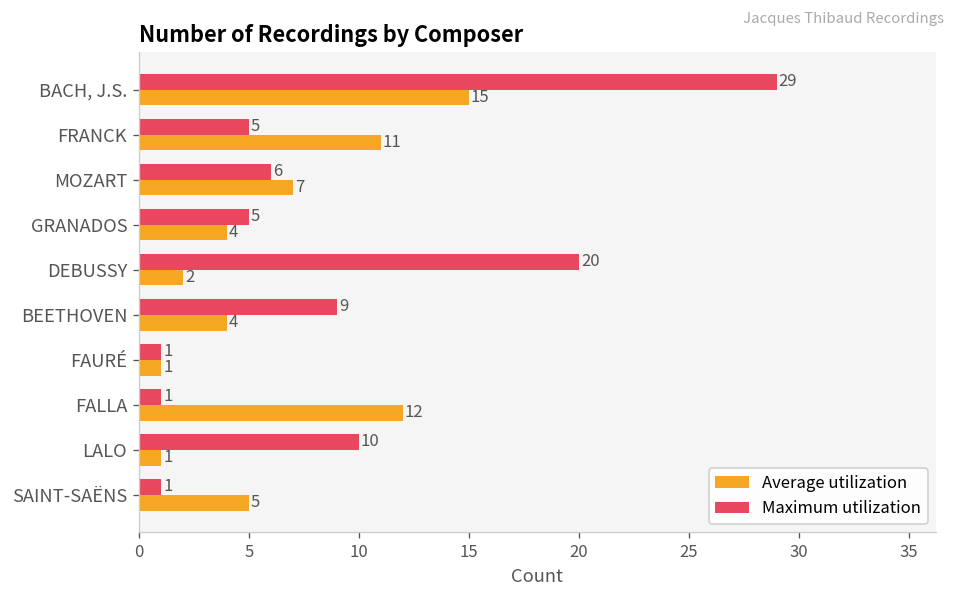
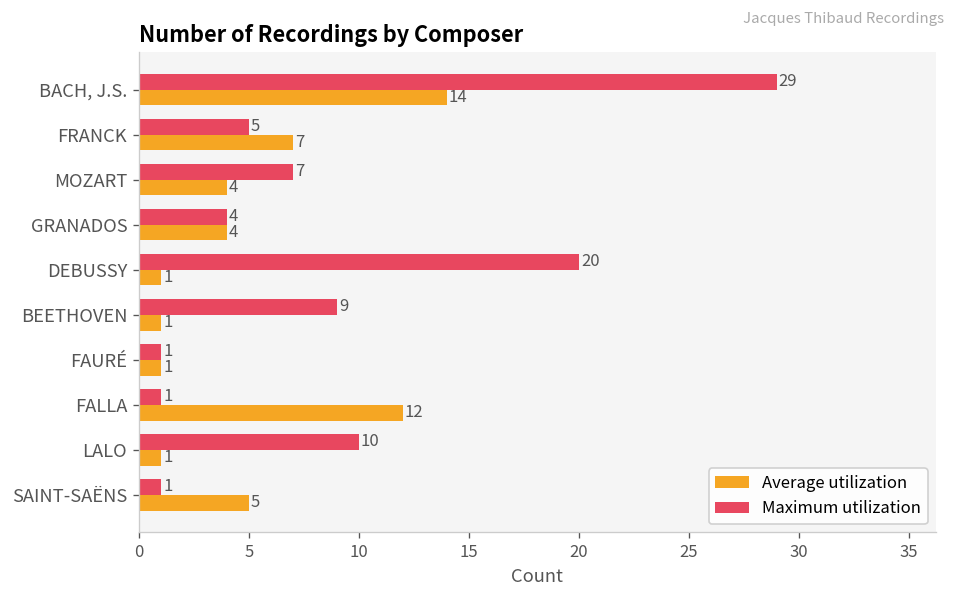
Average utilization, BACH, J.S.: 15 -> 14
Average utilization, FRANCK: 11 -> 7
Maximum utilization, MOZART: 6 -> 7
Average utilization, MOZART: 7 -> 4
Maximum utilization, GRANADOS: 5 -> 4
Average utilization, DEBUSSY: 2 -> 1
Average utilization, BEETHOVEN: 4 -> 1
